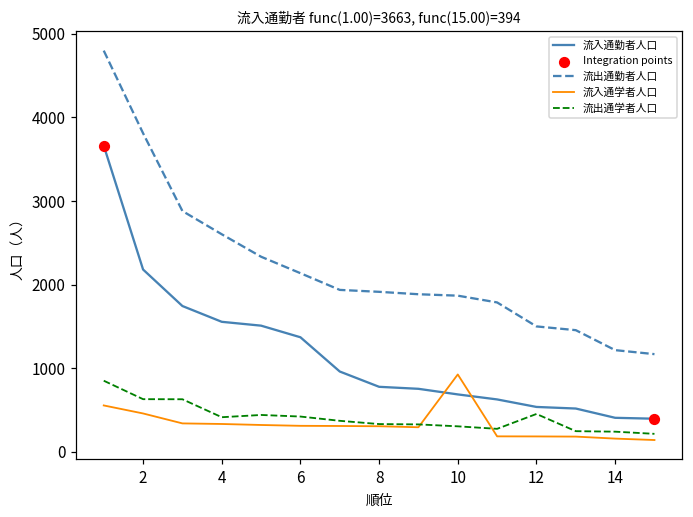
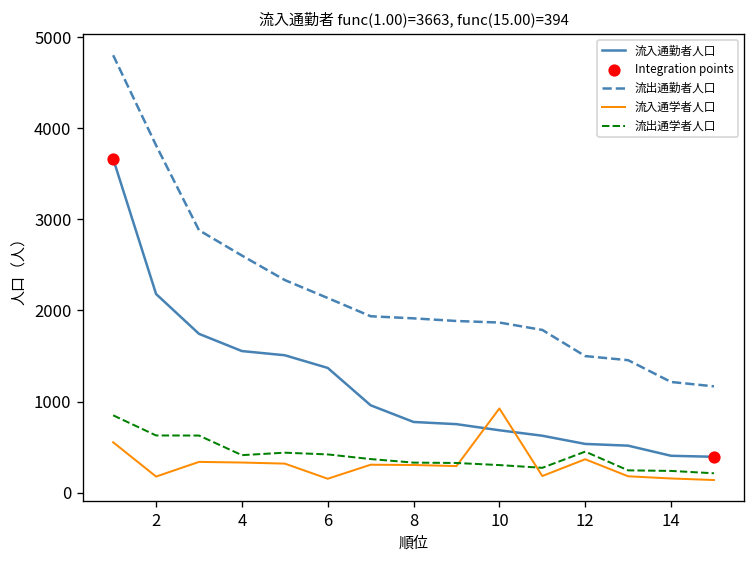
流入通学者人口, 2: 500 -> 200
流入通学者人口, 6: 300 -> 200
流入通学者人口, 12: 200 -> 400
